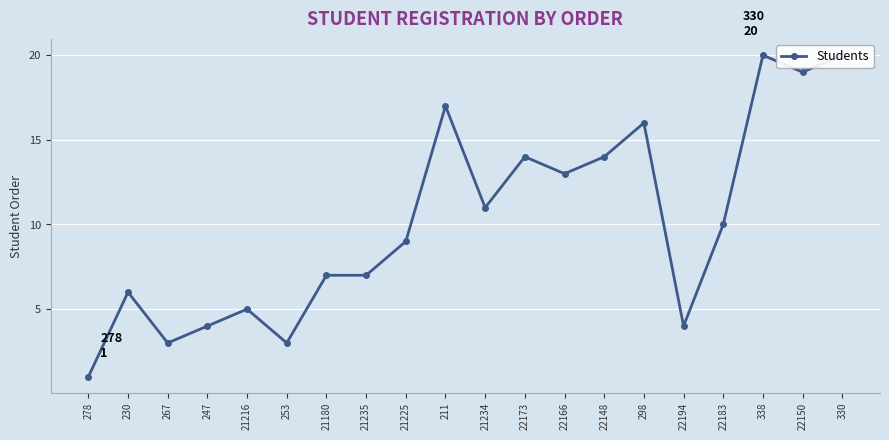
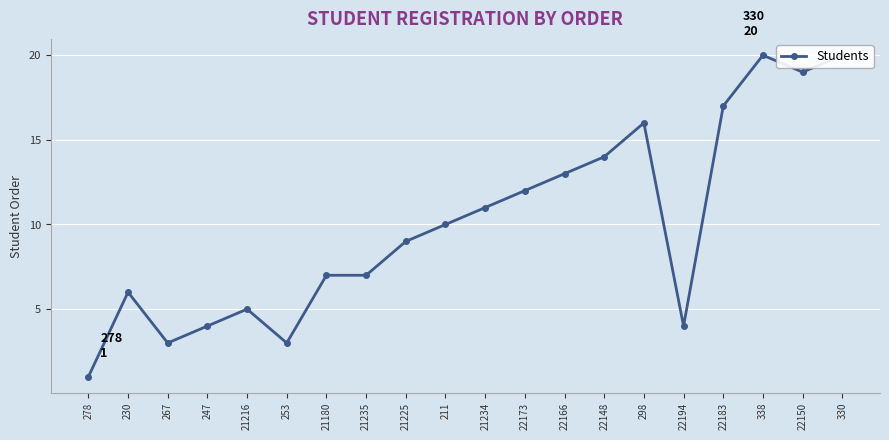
211: 17 -> 10
22173: 14 -> 12
22183: 10 -> 17
